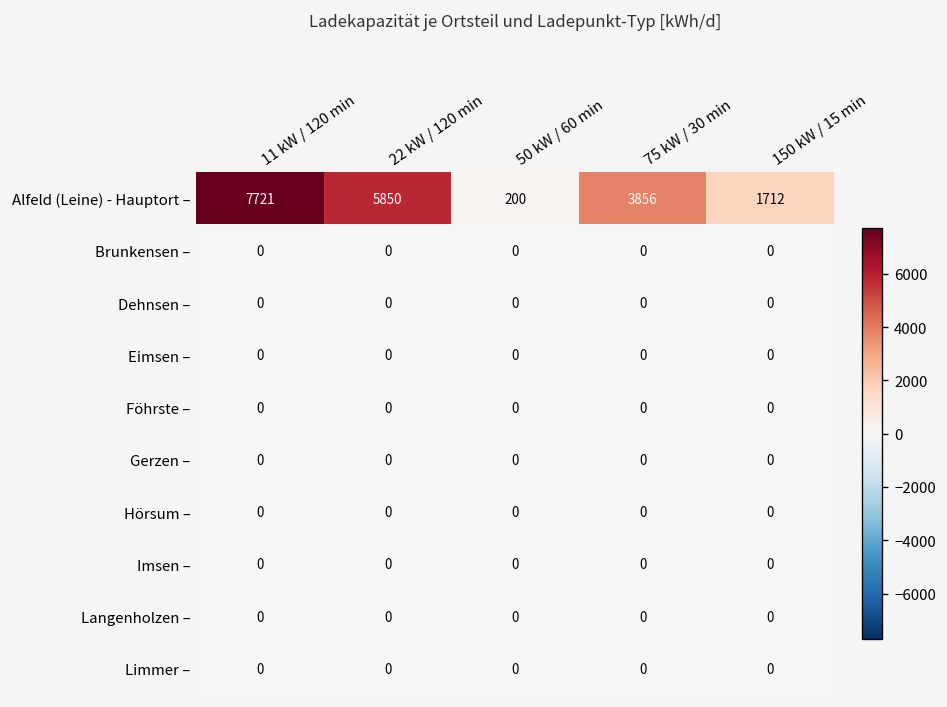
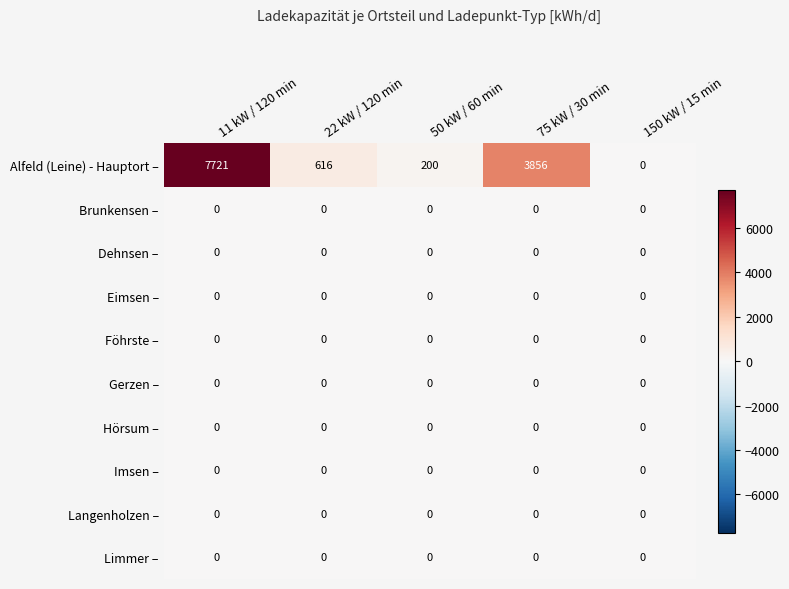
Alfeld (Leine) - Hauptort –, 22 kW / 120 min: 5850 -> 616
Alfeld (Leine) - Hauptort –, 150 kW / 15 min: 1712 -> 0
